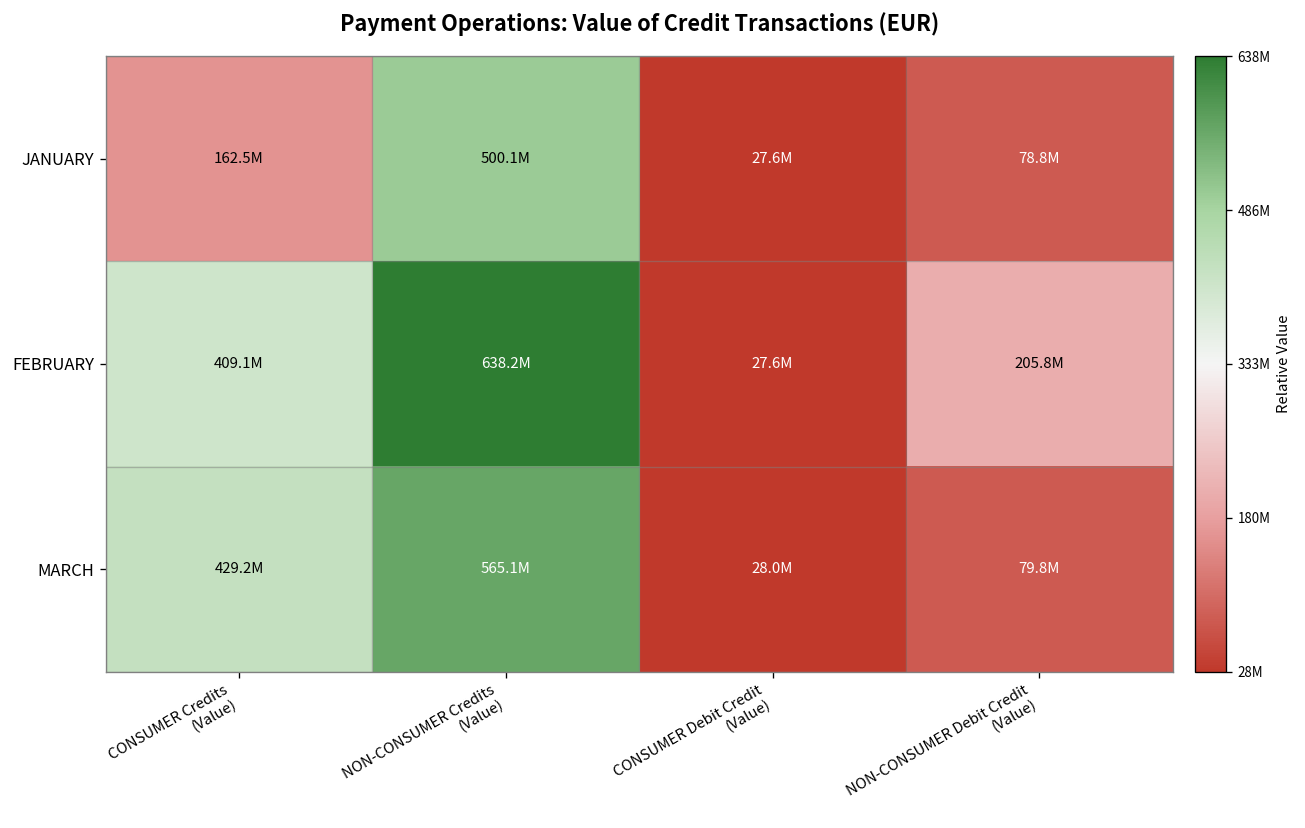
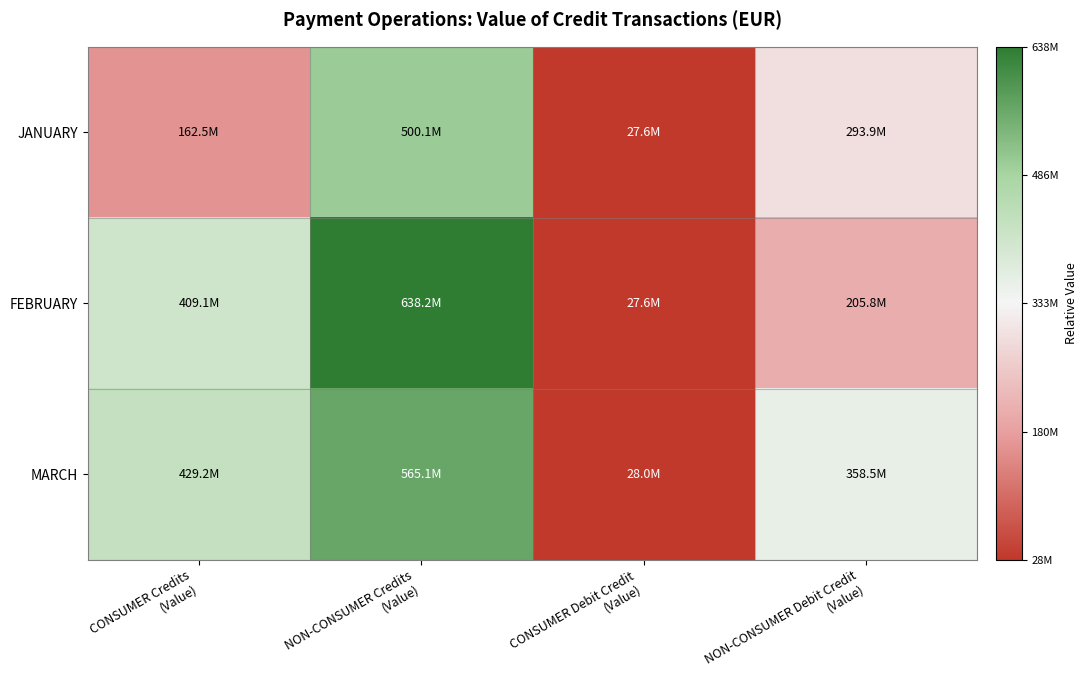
JANUARY, NON-CONSUMER Debit Credit (Value): 78.8M -> 293.9M
MARCH, NON-CONSUMER Debit Credit (Value): 79.8M -> 358.5M
